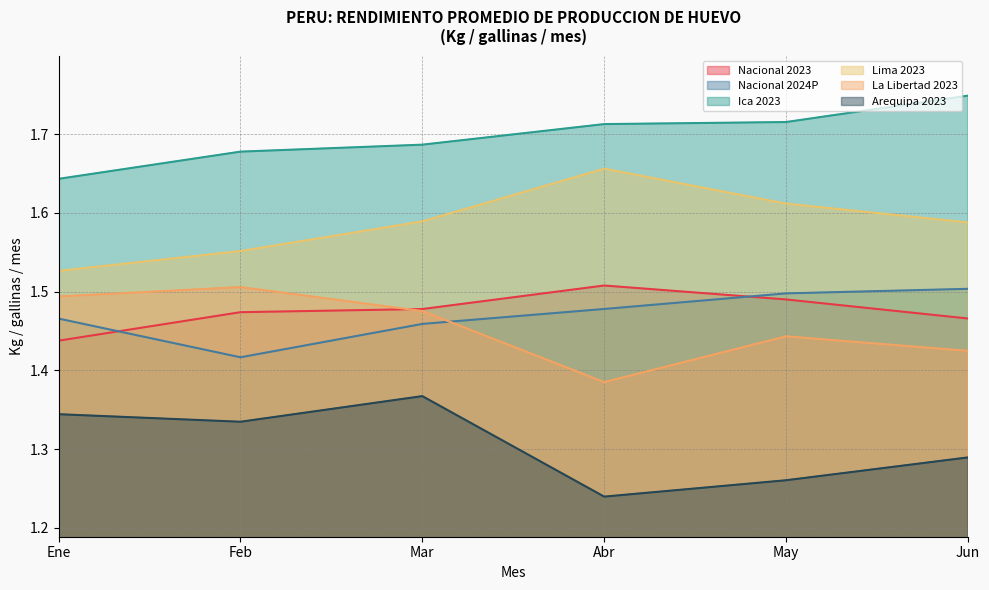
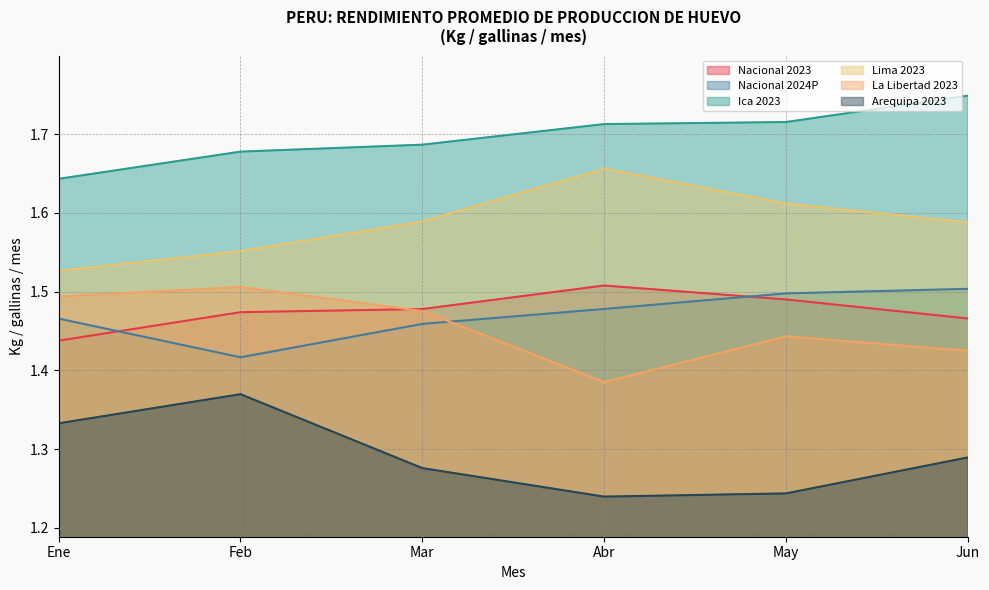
Arequipa 2023, Ene: 1.34 -> 1.33
Arequipa 2023, Feb: 1.33 -> 1.37
Arequipa 2023, Mar: 1.37 -> 1.28
Arequipa 2023, May: 1.26 -> 1.24
